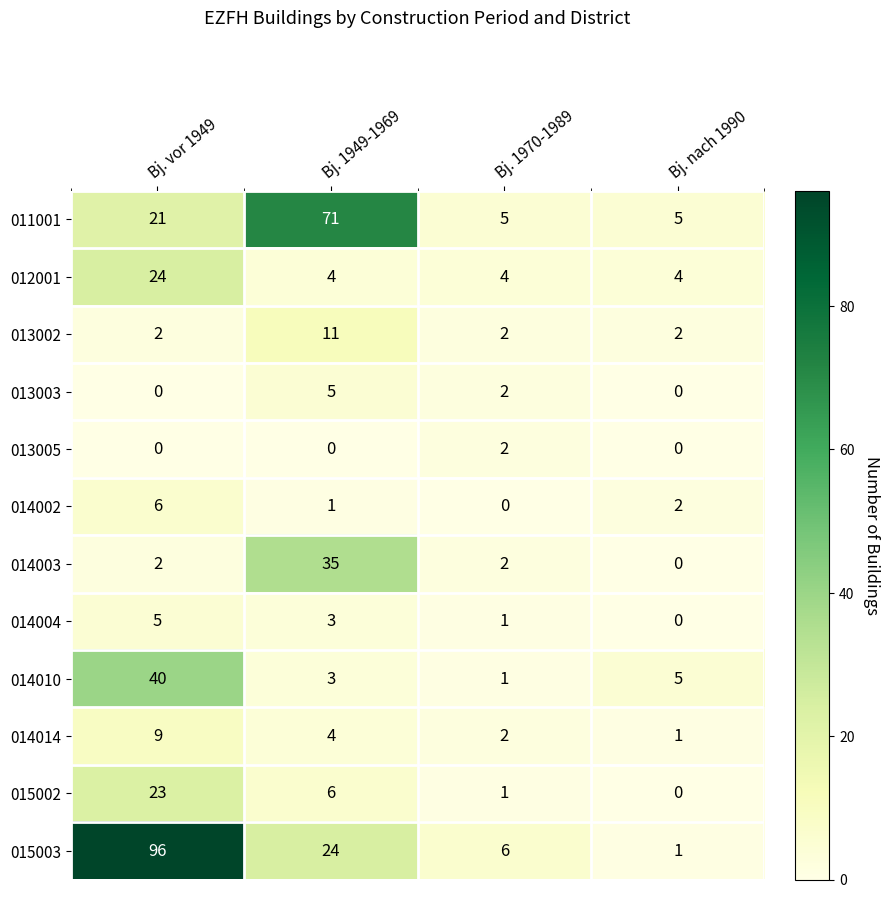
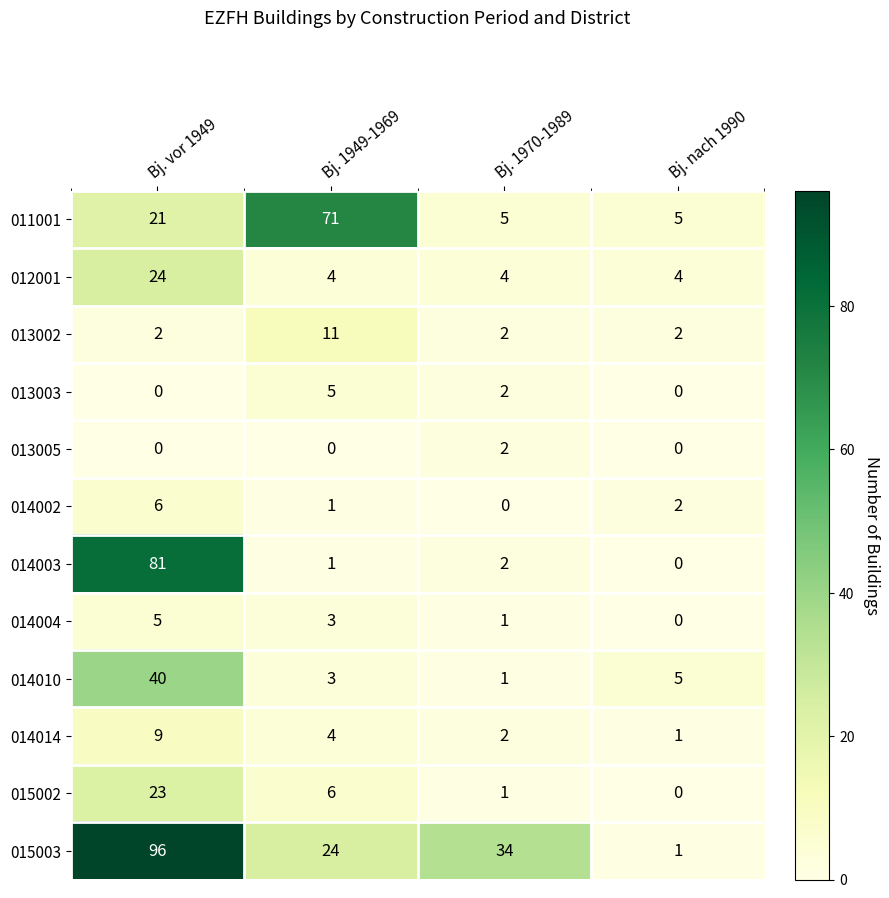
014003, Bj. vor 1949: 2 -> 81
014003, Bj. 1949-1969: 35 -> 1
015003, Bj. 1970-1989: 6 -> 34
